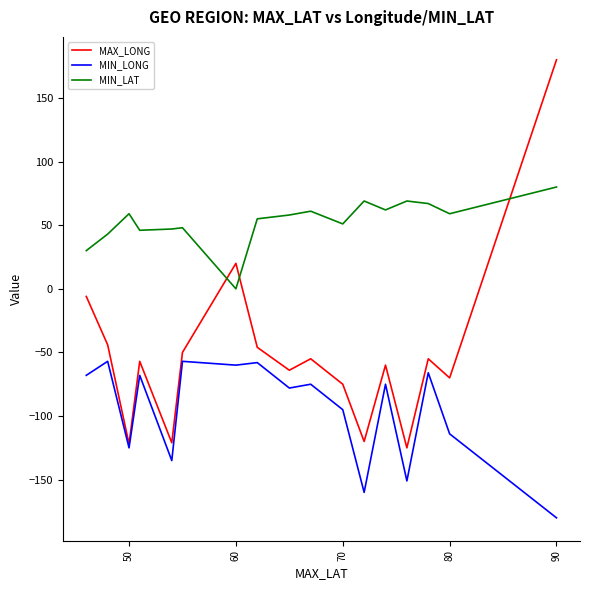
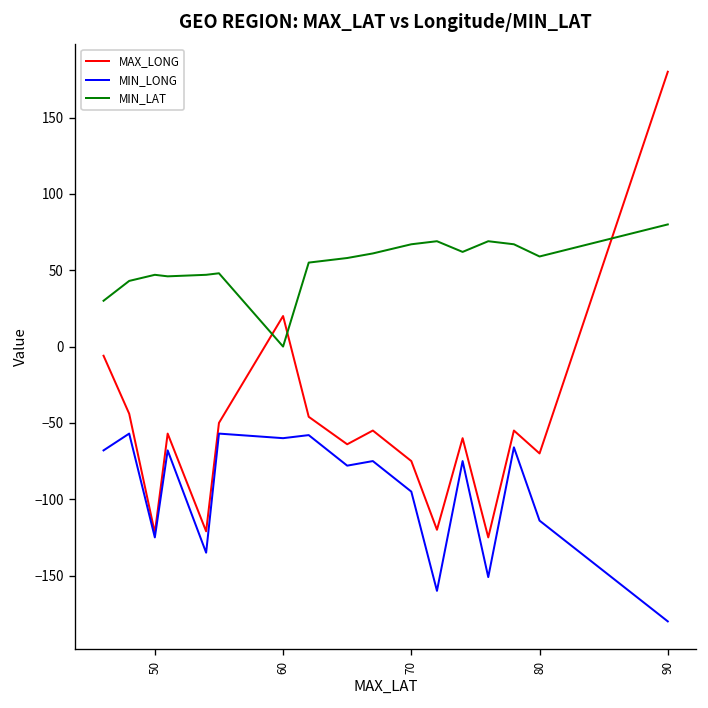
MIN_LAT, 50: 59 -> 47
MIN_LAT, 70: 51 -> 67
